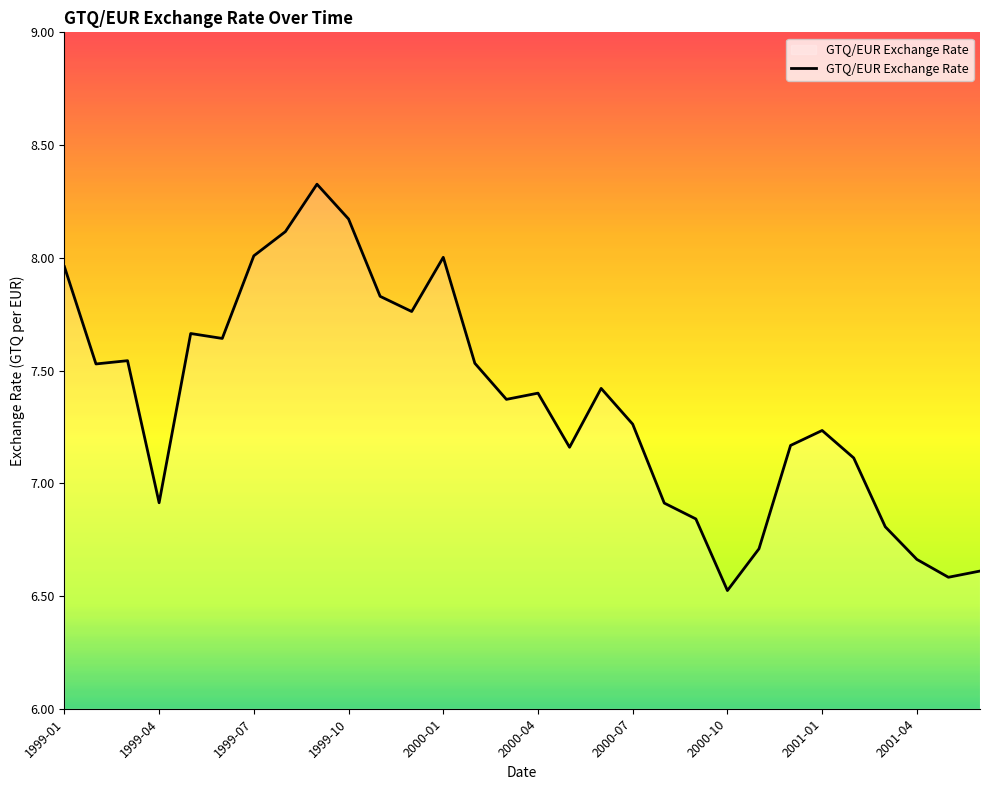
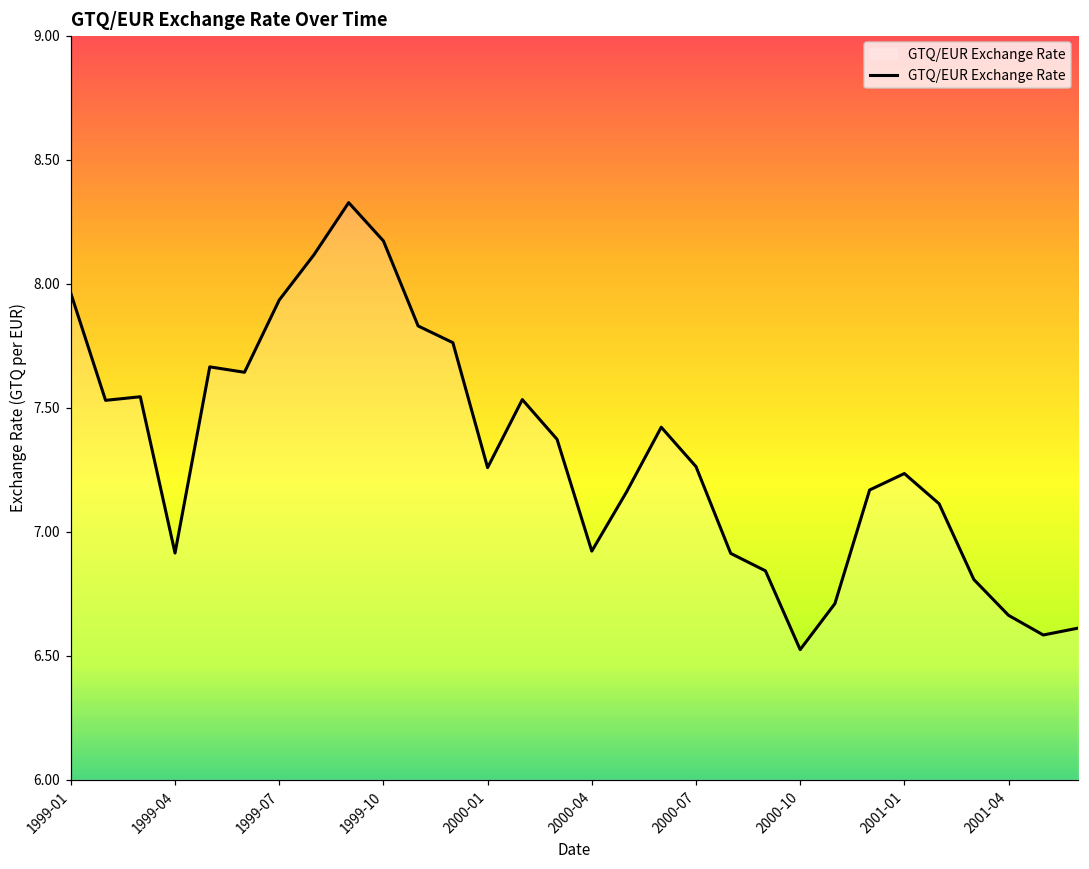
1999-07: 8.01 -> 7.93
2000-01: 8.00 -> 7.26
2000-04: 7.40 -> 6.92
